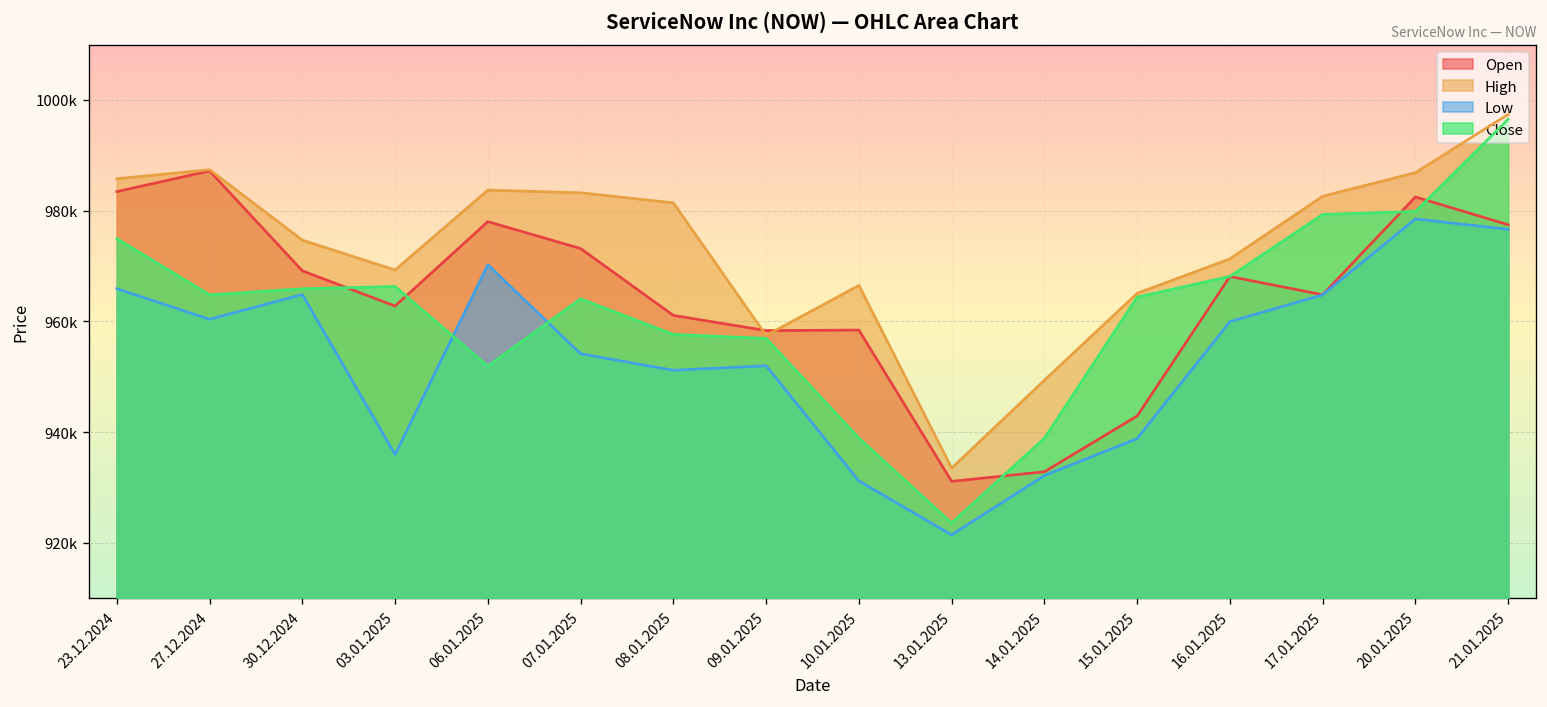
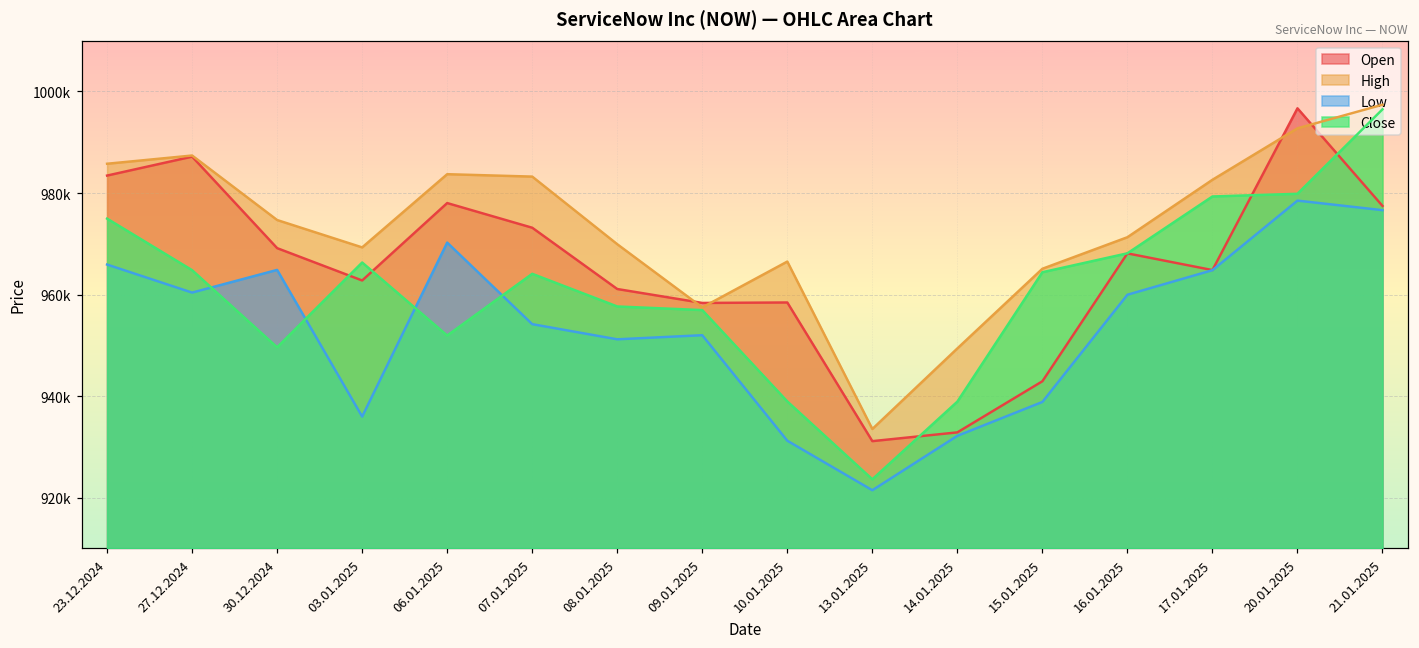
Close, 30.12.2024: 966000 -> 950000
High, 08.01.2025: 981000 -> 970000
Open, 20.01.2025: 982000 -> 997000
High, 20.01.2025: 987000 -> 993000
